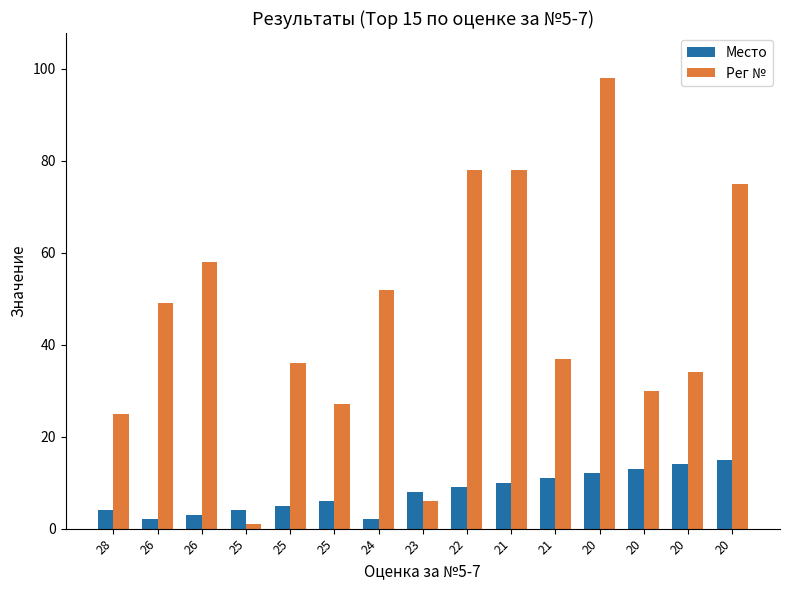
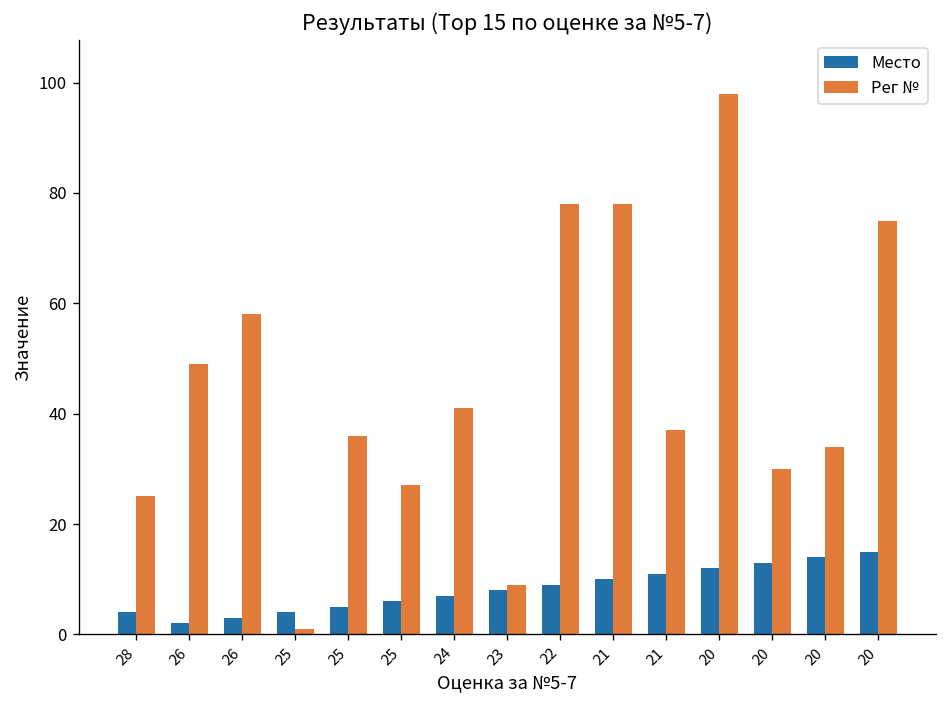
Место, 24: 2 -> 7
Рег №, 24: 52 -> 41
Рег №, 23: 6 -> 9
